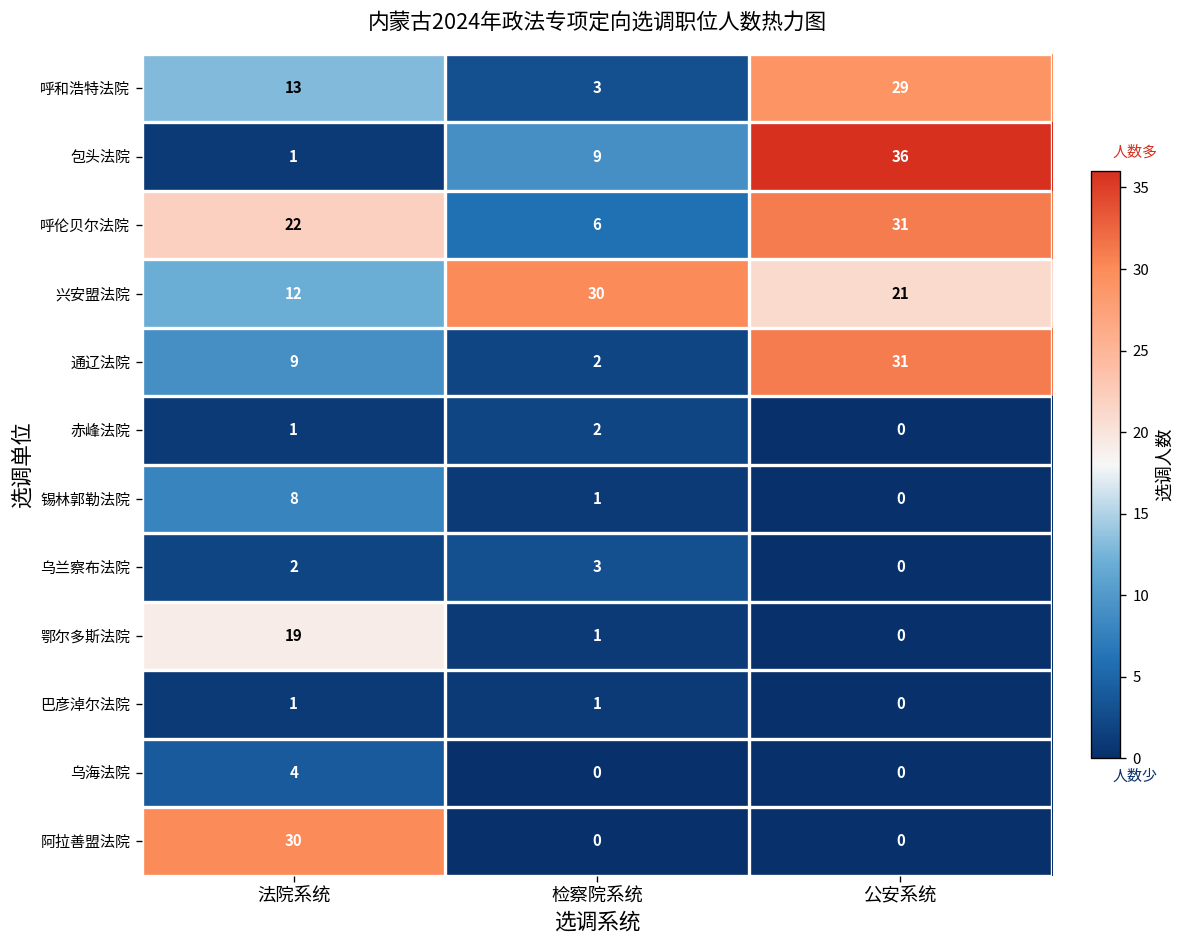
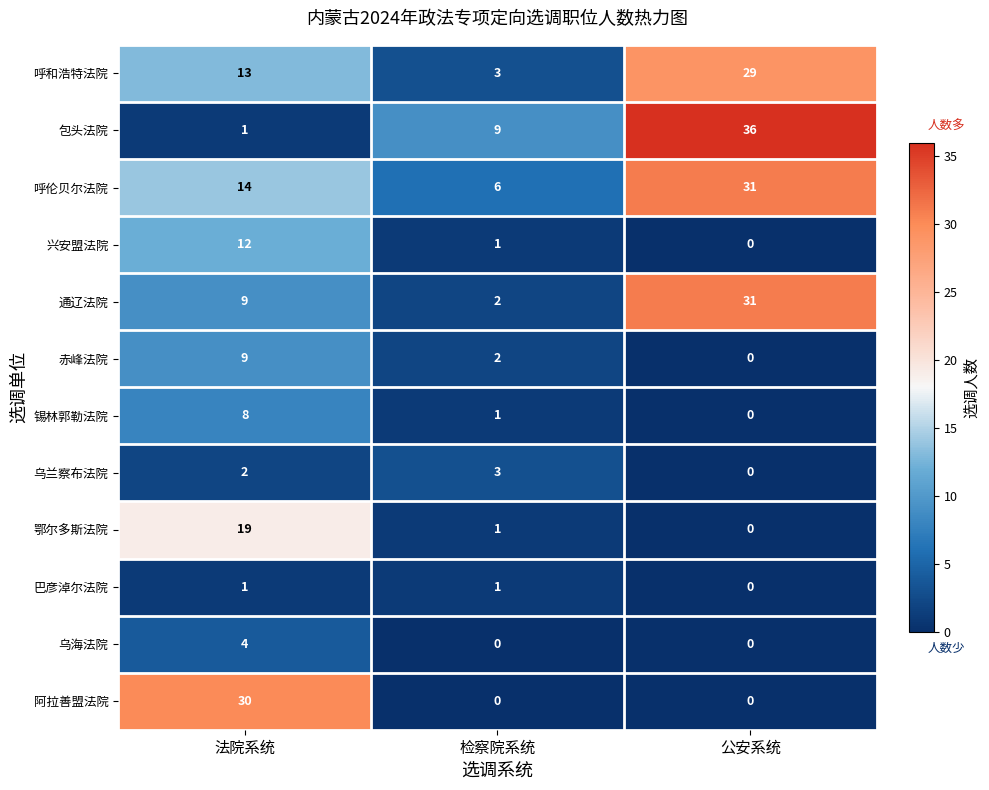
呼伦贝尔法院, 法院系统: 22 -> 14
兴安盟法院, 检察院系统: 30 -> 1
兴安盟法院, 公安系统: 21 -> 0
赤峰法院, 法院系统: 1 -> 9
